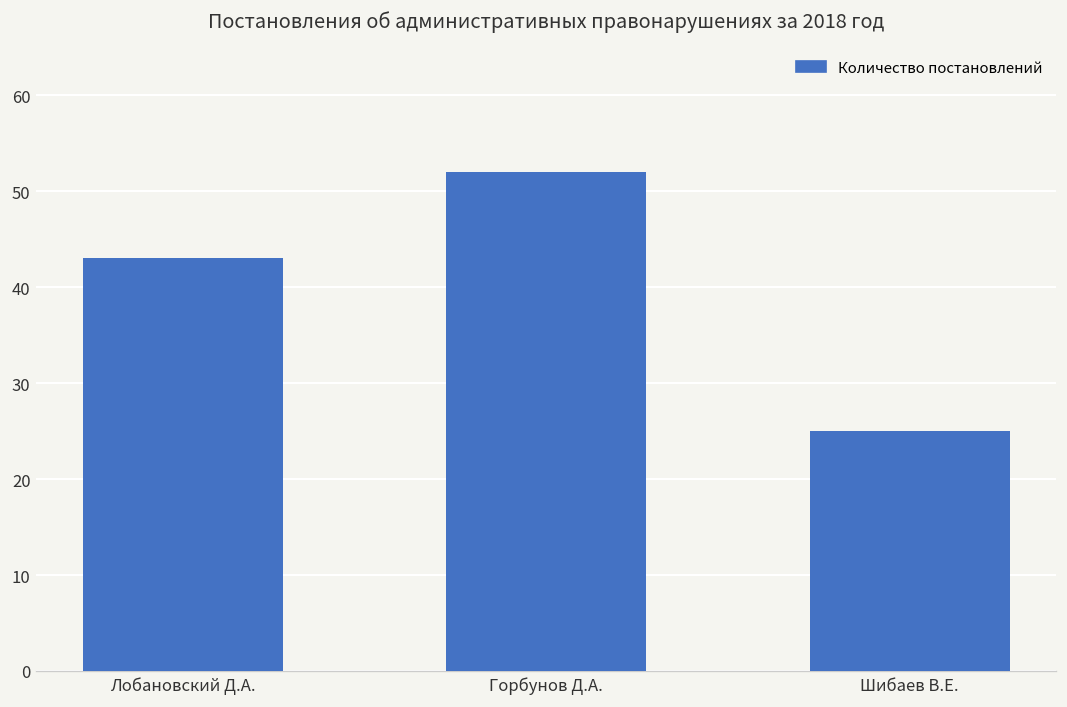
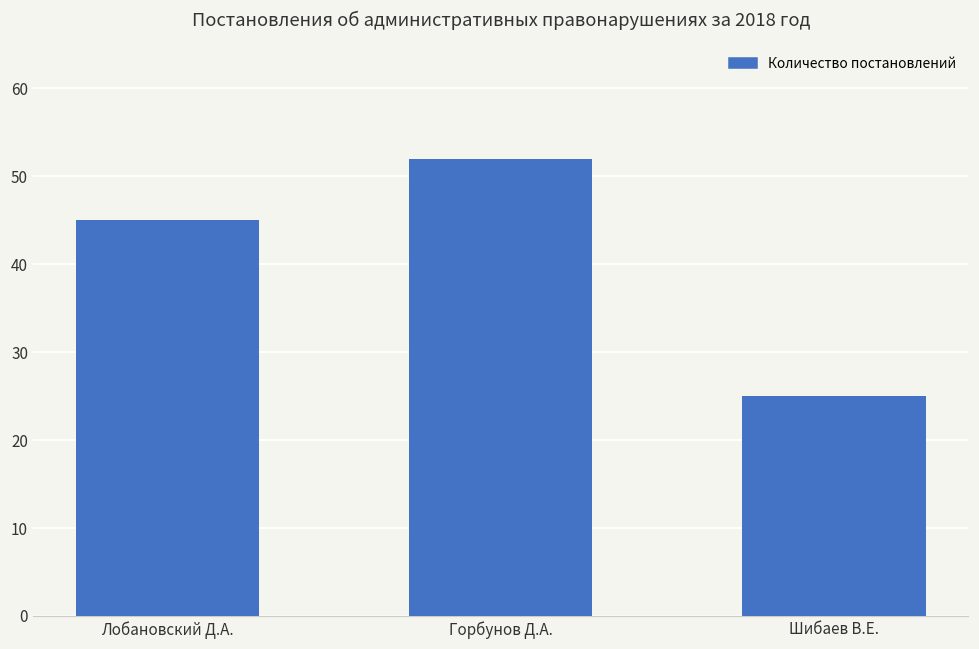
Лобановский Д.А.: 43 -> 45
